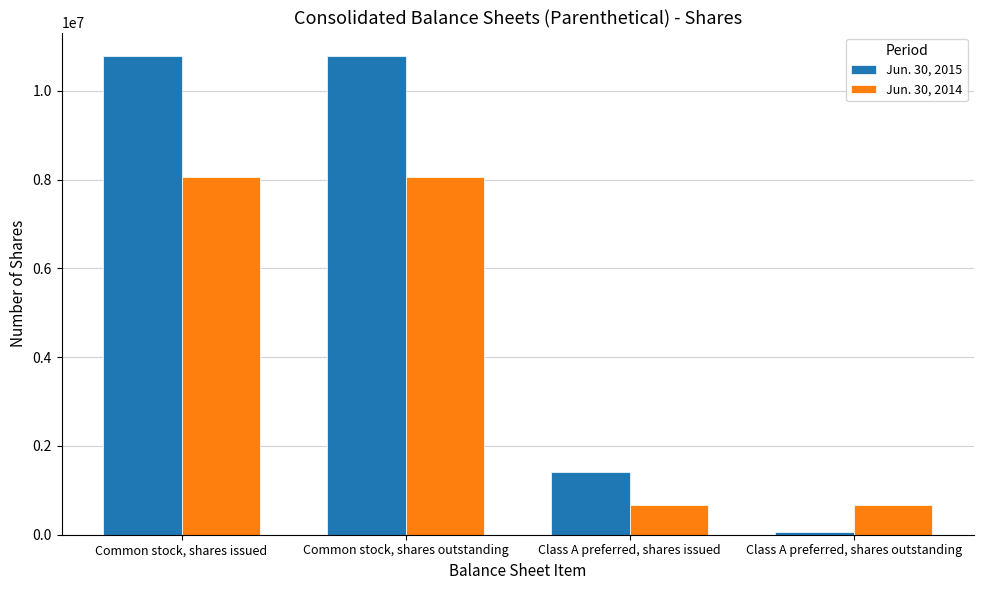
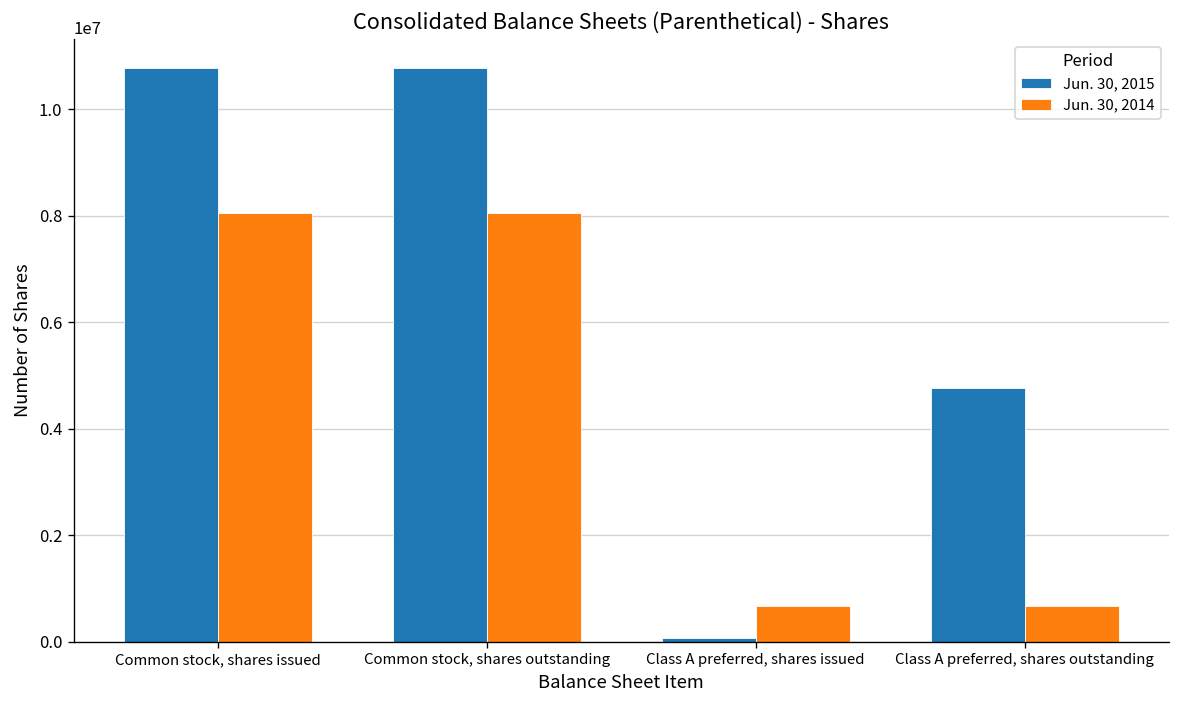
Jun. 30, 2015, Class A preferred, shares issued: 1400000 -> 100000
Jun. 30, 2015, Class A preferred, shares outstanding: 100000 -> 4800000
